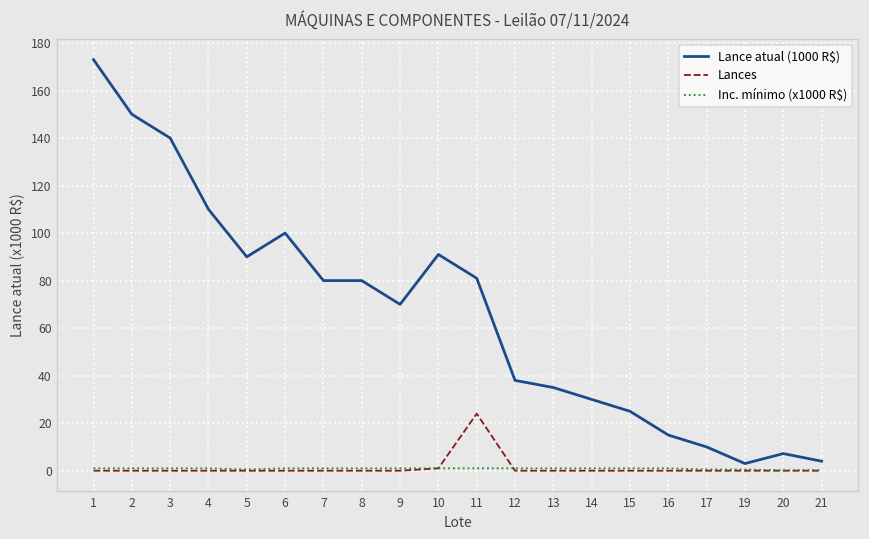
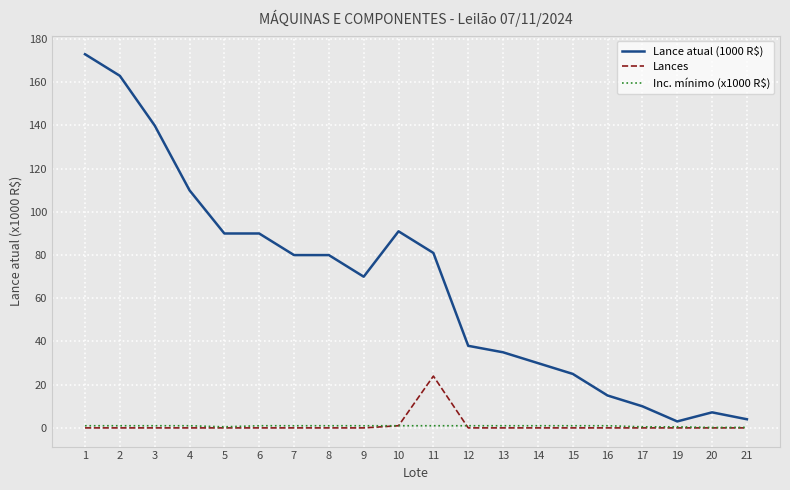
Lance atual (1000 R$), 2: 150 -> 163
Lance atual (1000 R$), 6: 100 -> 90
